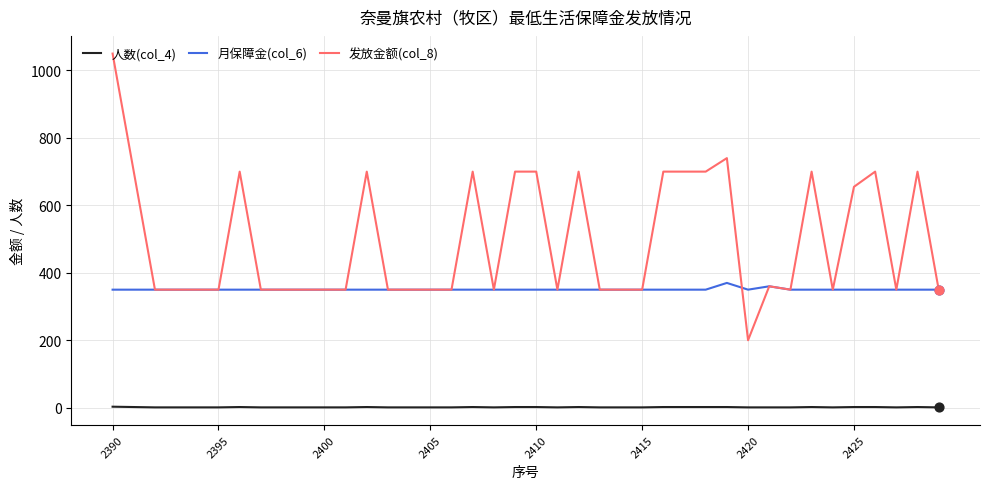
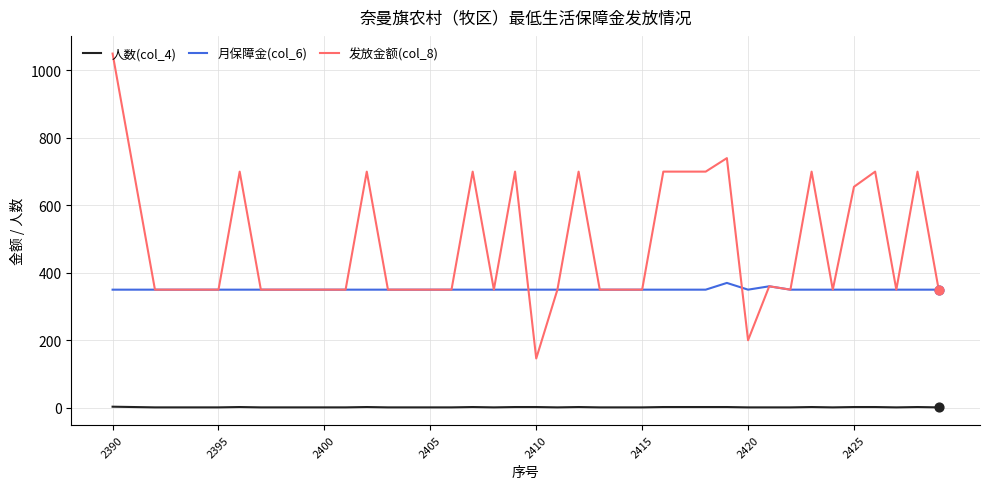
发放金额(col_8), 2410: 700 -> 150
